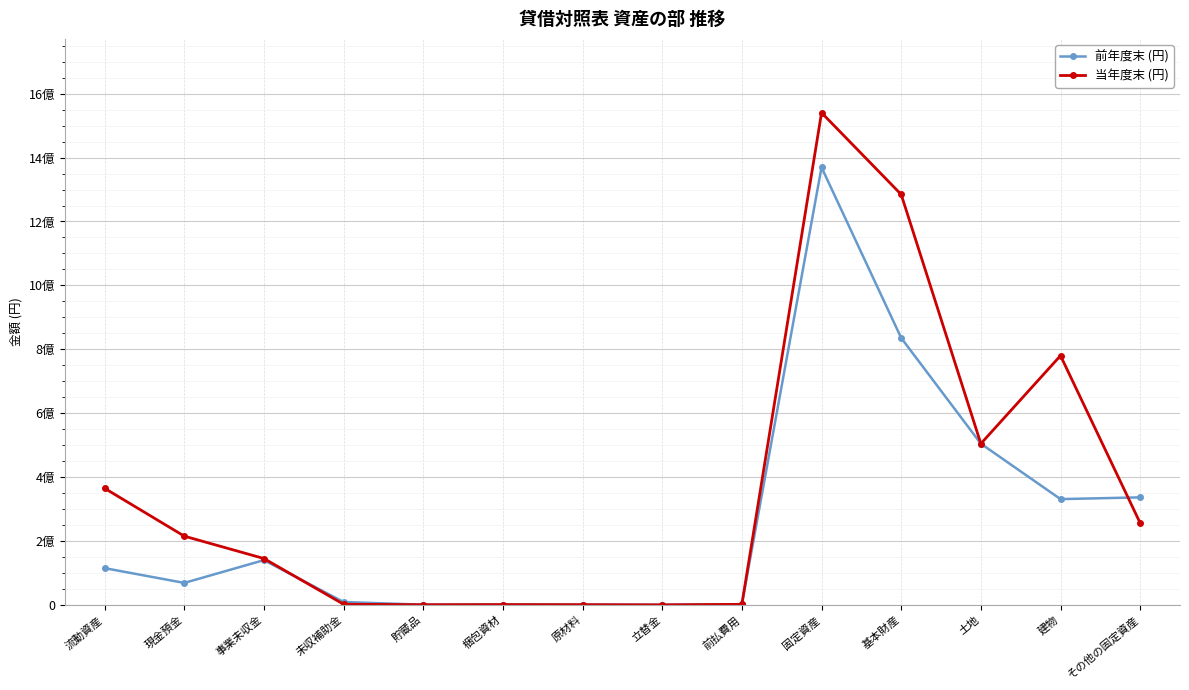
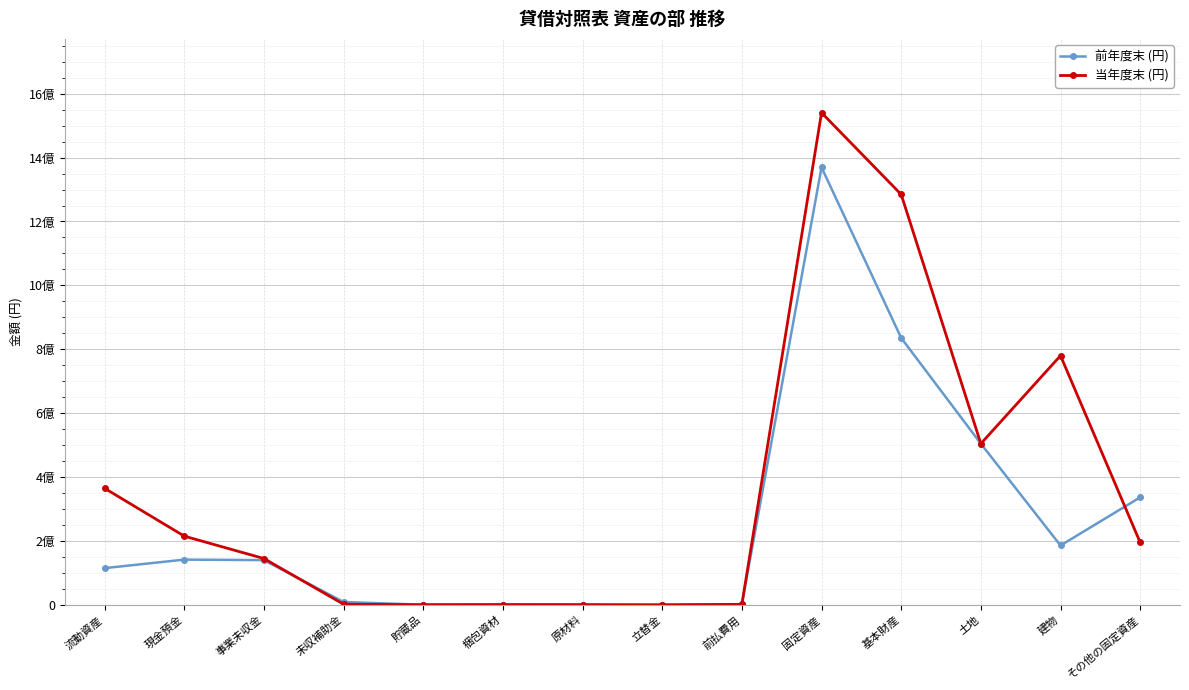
前年度末 (円), 現金預金: 0.7億 -> 1.4億
前年度末 (円), 建物: 3.3億 -> 1.9億
当年度末 (円), その他の固定資産: 2.6億 -> 2.0億
